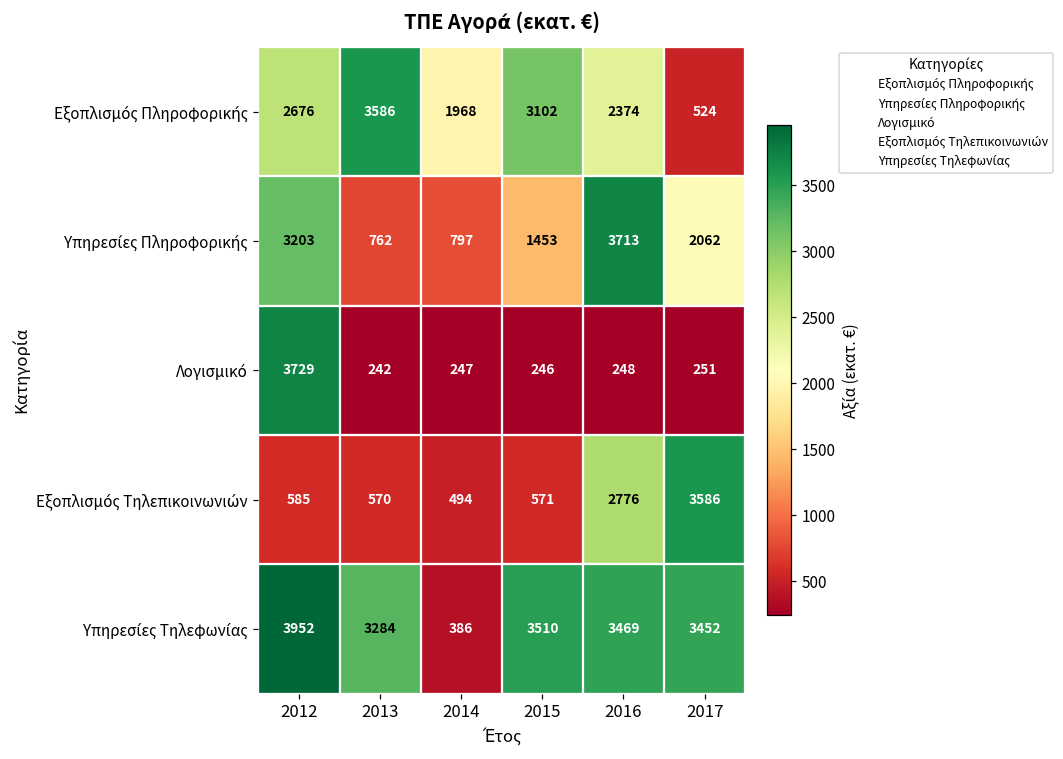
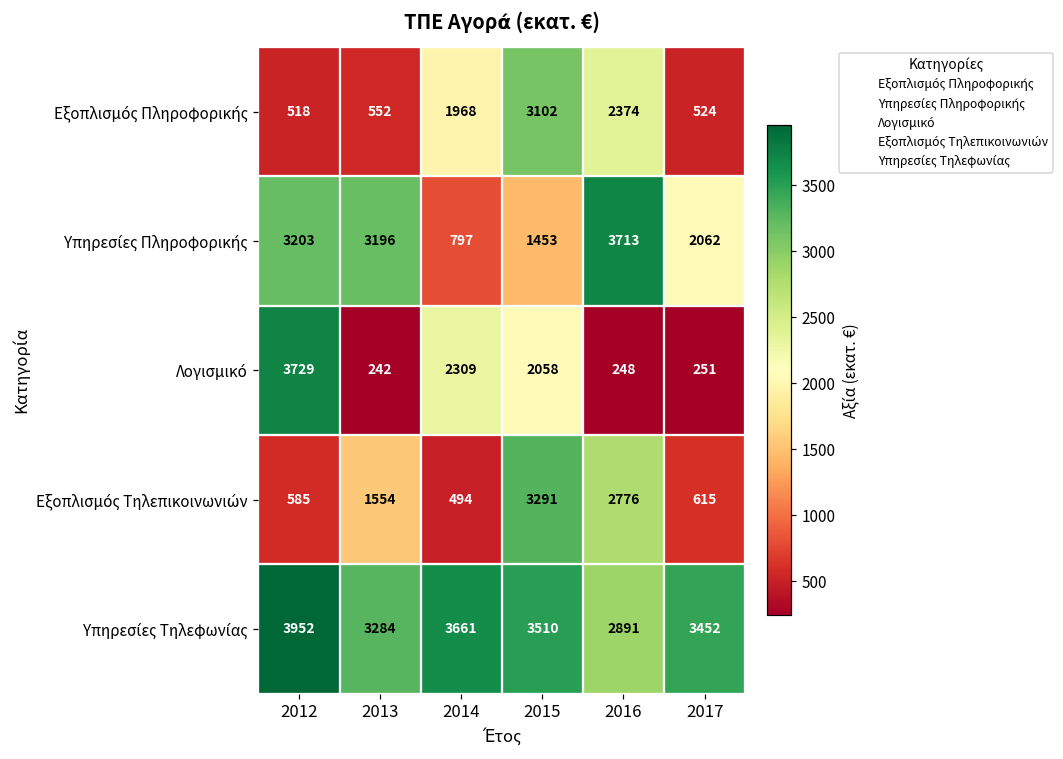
Εξοπλισμός Πληροφορικής, 2012: 2676 -> 518
Εξοπλισμός Πληροφορικής, 2013: 3586 -> 552
Υπηρεσίες Πληροφορικής, 2013: 762 -> 3196
Λογισμικό, 2014: 247 -> 2309
Λογισμικό, 2015: 246 -> 2058
Εξοπλισμός Τηλεπικοινωνιών, 2013: 570 -> 1554
Εξοπλισμός Τηλεπικοινωνιών, 2015: 571 -> 3291
Εξοπλισμός Τηλεπικοινωνιών, 2017: 3586 -> 615
Υπηρεσίες Τηλεφωνίας, 2014: 386 -> 3661
Υπηρεσίες Τηλεφωνίας, 2016: 3469 -> 2891
